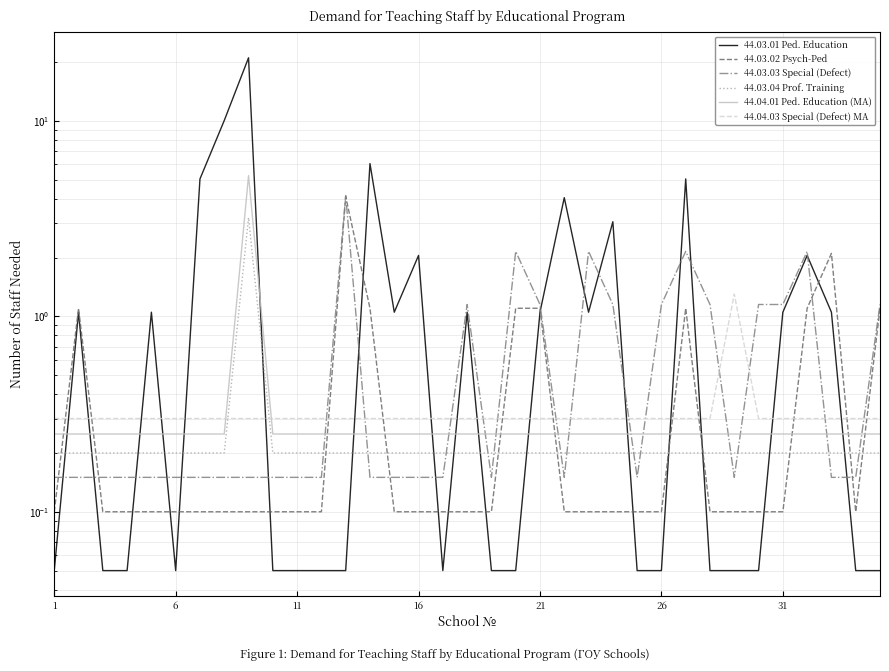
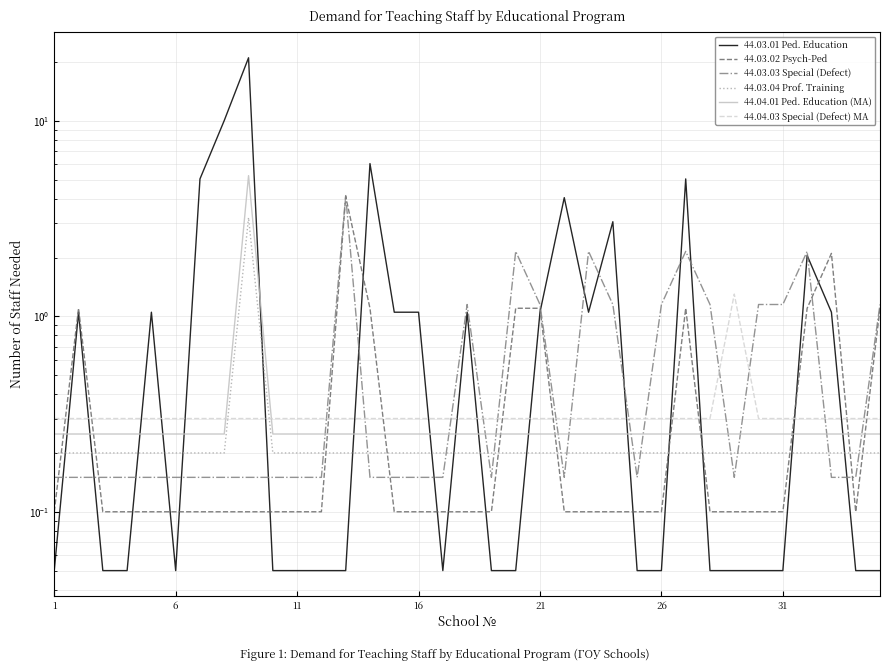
44.03.01 Ped. Education, 16: 2.1 -> 1.1
44.03.01 Ped. Education, 31: 1.1 -> 0.050
